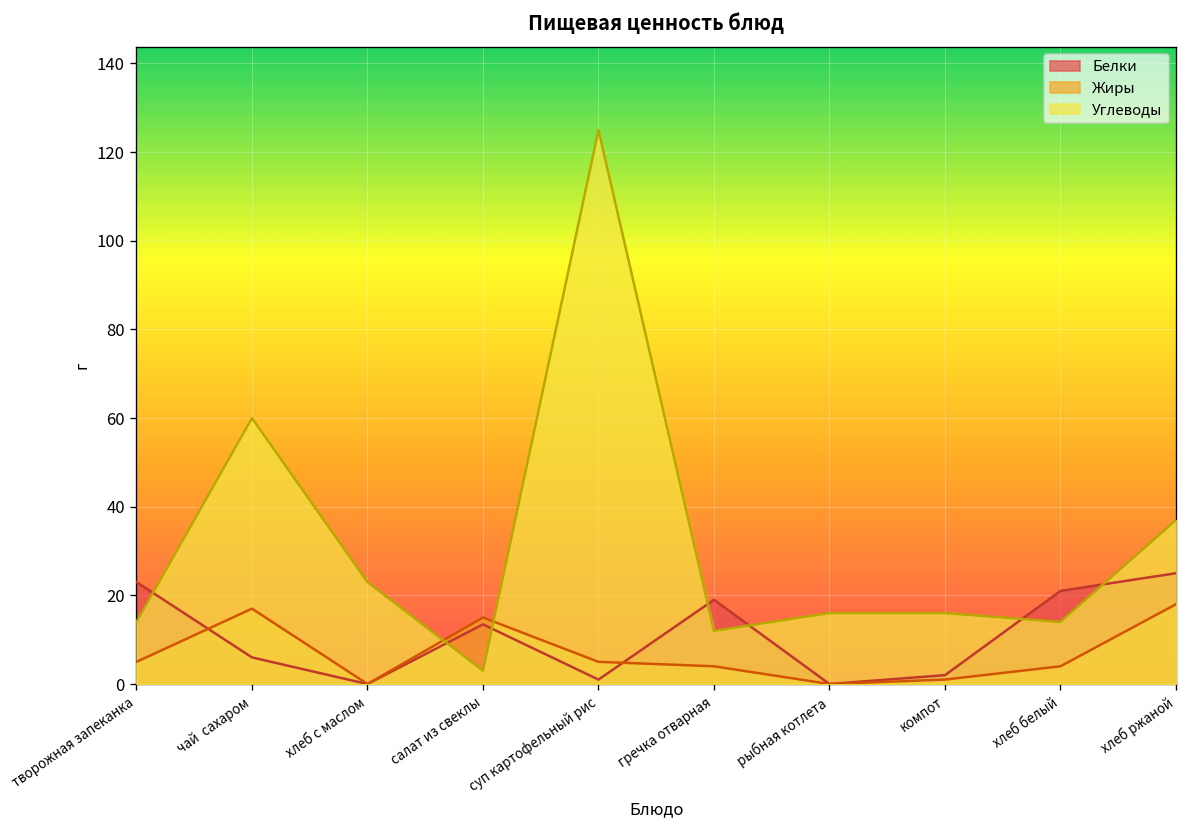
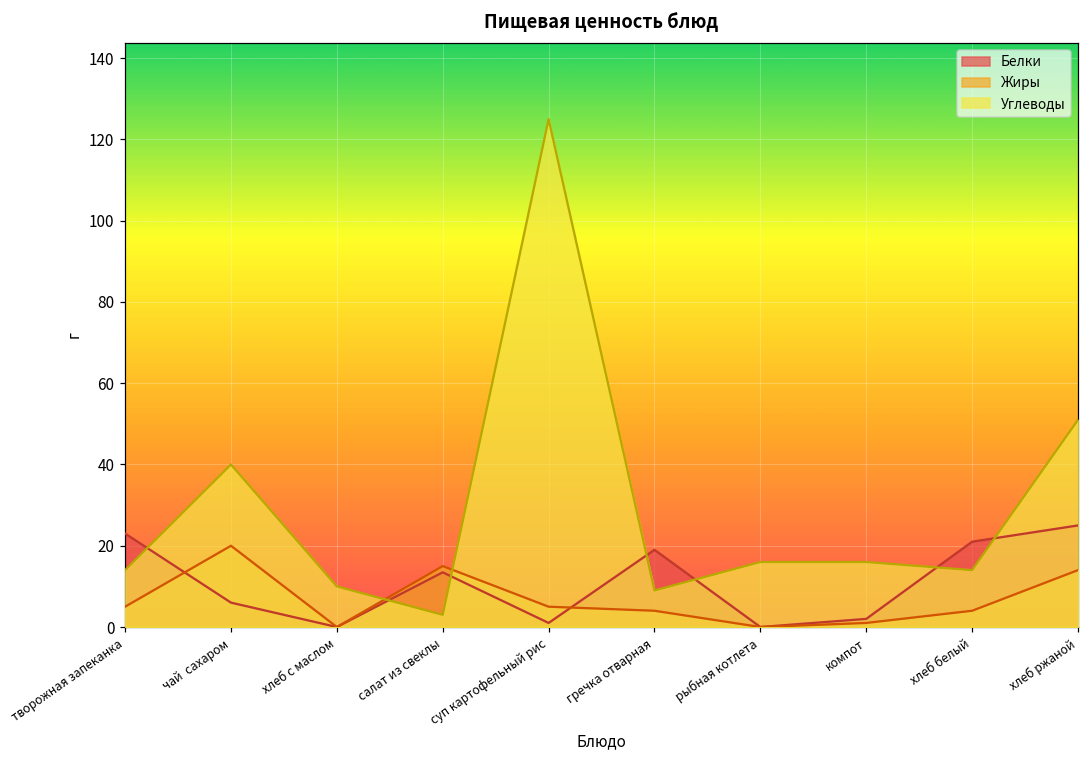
Жиры, чай сахаром: 17 -> 20
Углеводы, чай сахаром: 60 -> 40
Углеводы, хлеб с маслом: 23 -> 10
Углеводы, гречка отварная: 12 -> 9
Жиры, хлеб ржаной: 18 -> 14
Углеводы, хлеб ржаной: 37 -> 51
